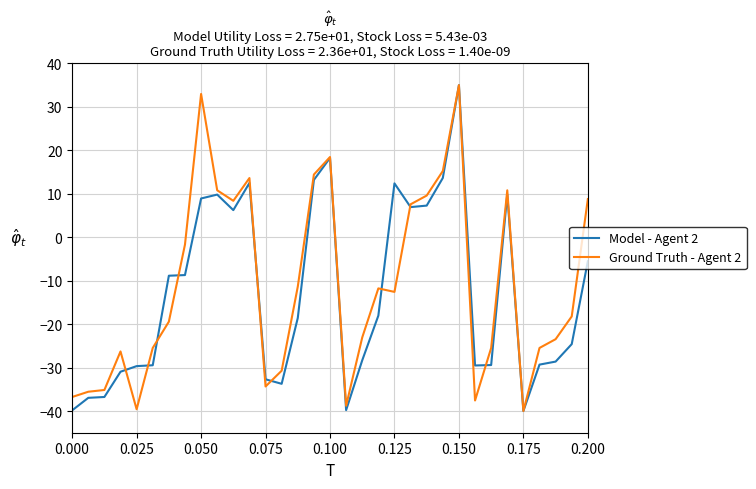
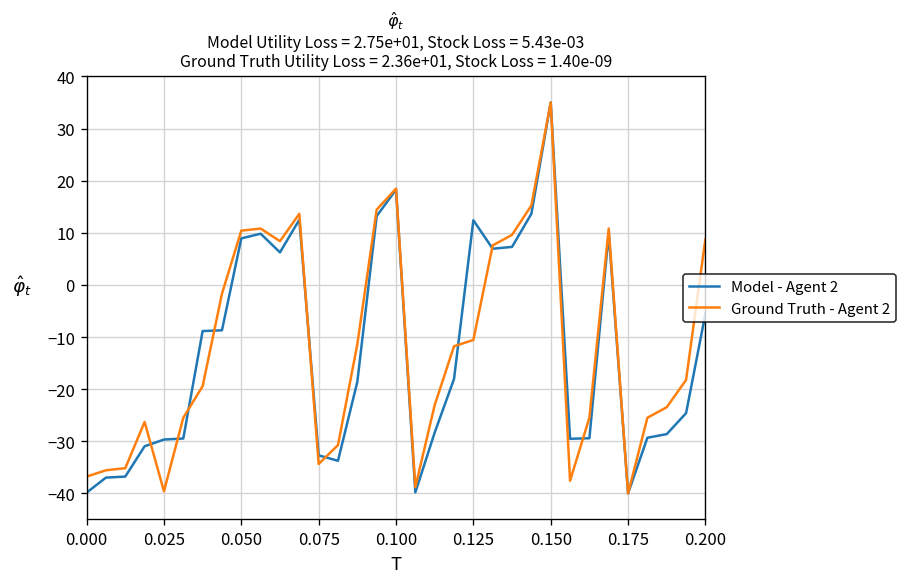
Ground Truth - Agent 2, 0.050: 33 -> 10
Ground Truth - Agent 2, 0.125: -13 -> -11
